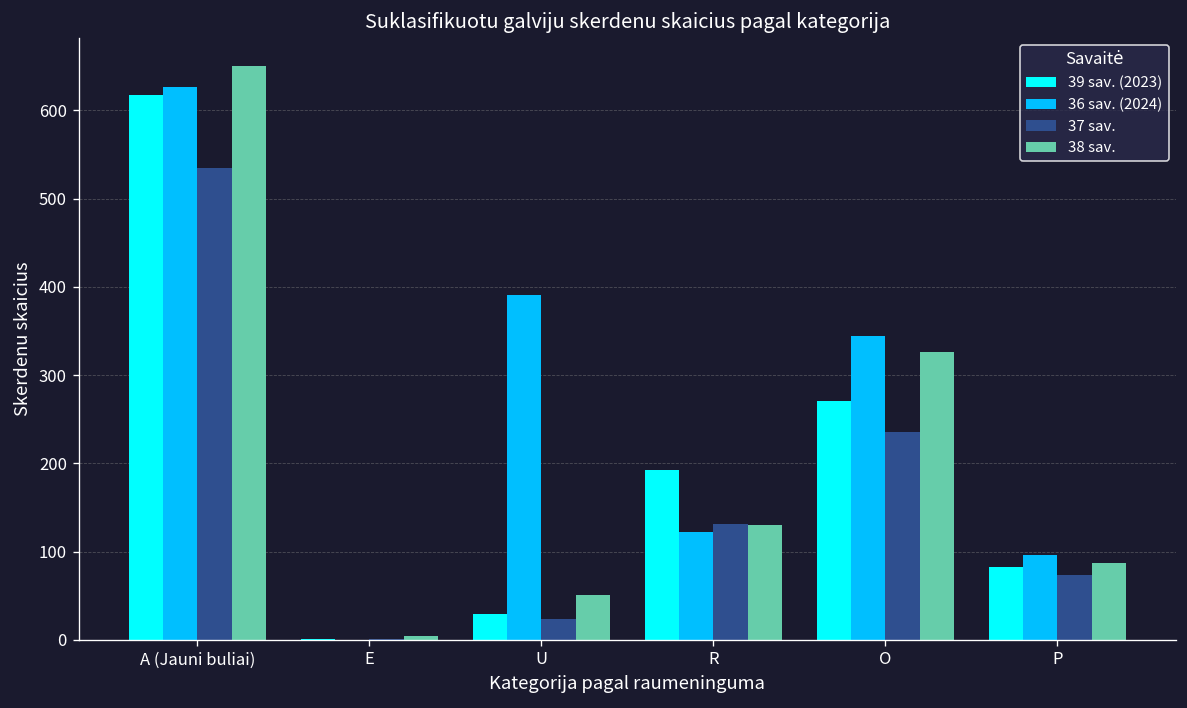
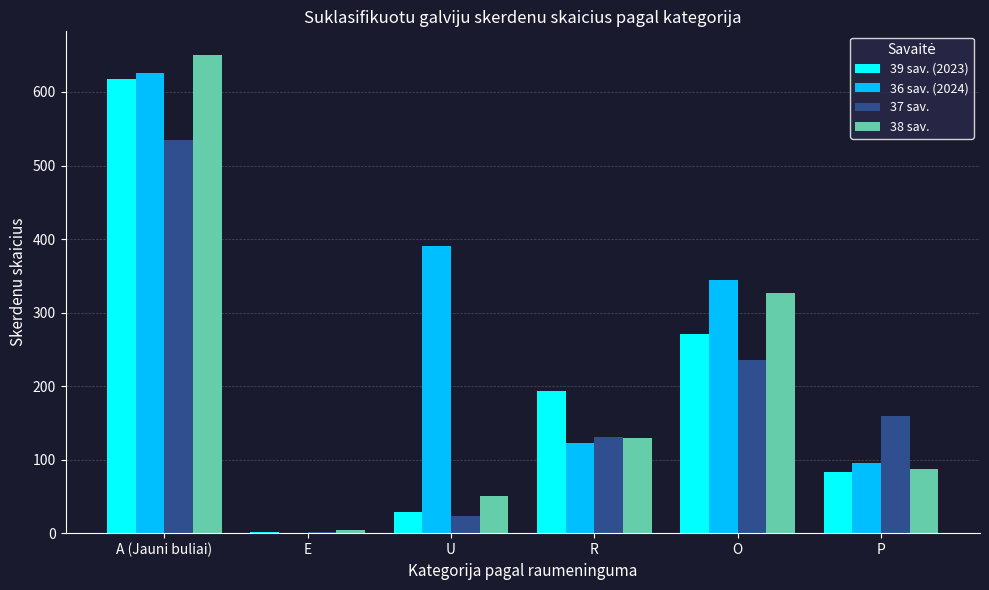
37 sav., P: 70 -> 160
